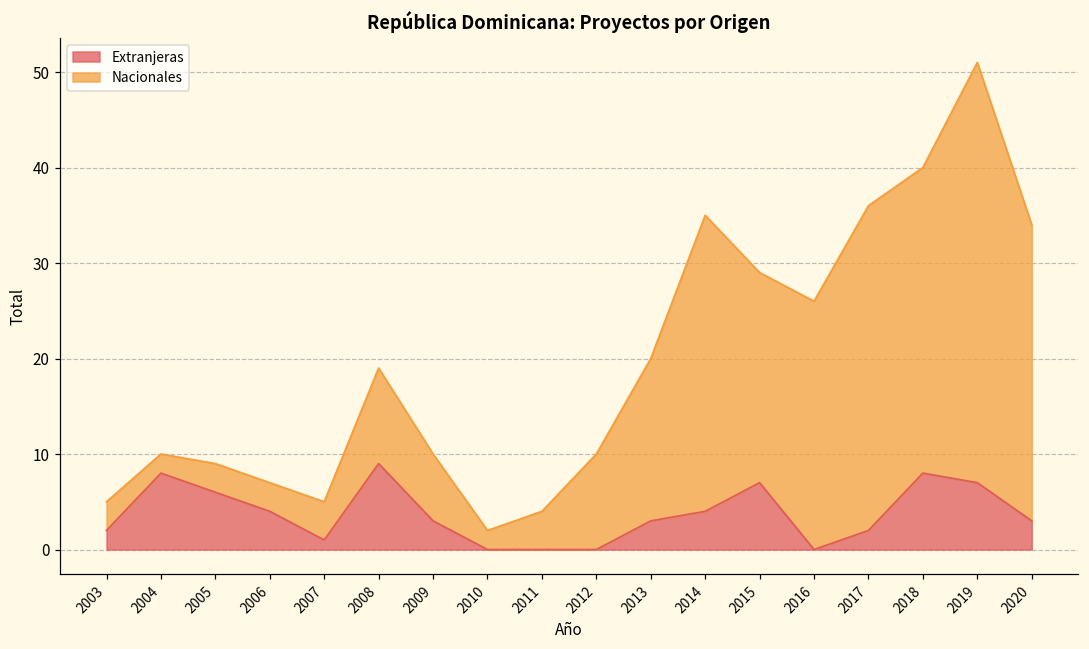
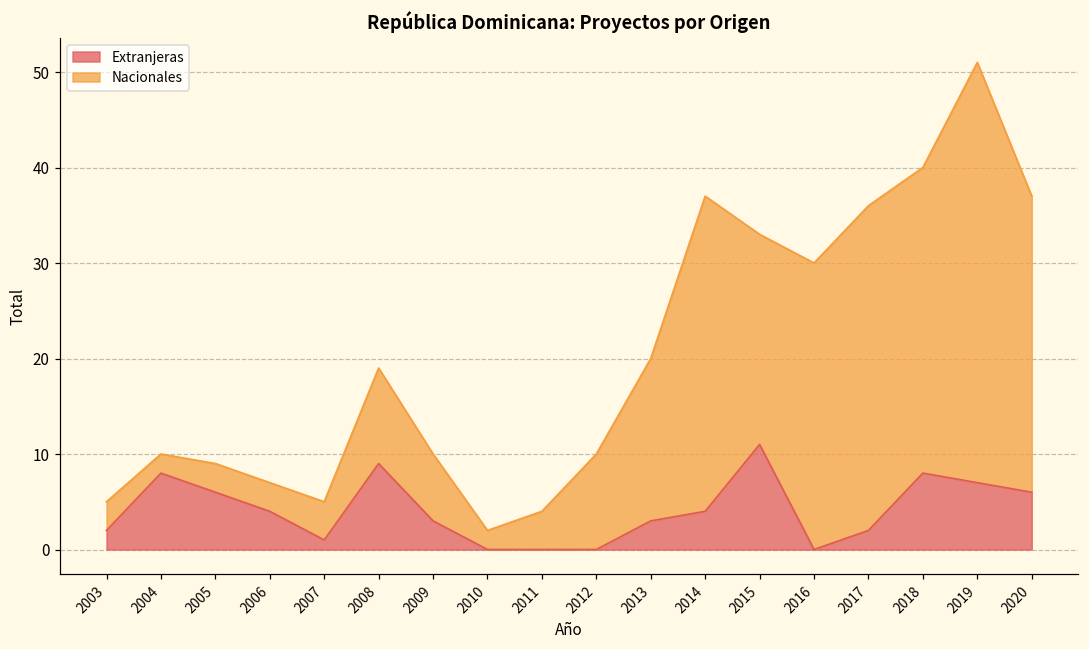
Nacionales, 2014: 31 -> 33
Extranjeras, 2015: 7 -> 11
Nacionales, 2016: 26 -> 30
Extranjeras, 2020: 3 -> 6
